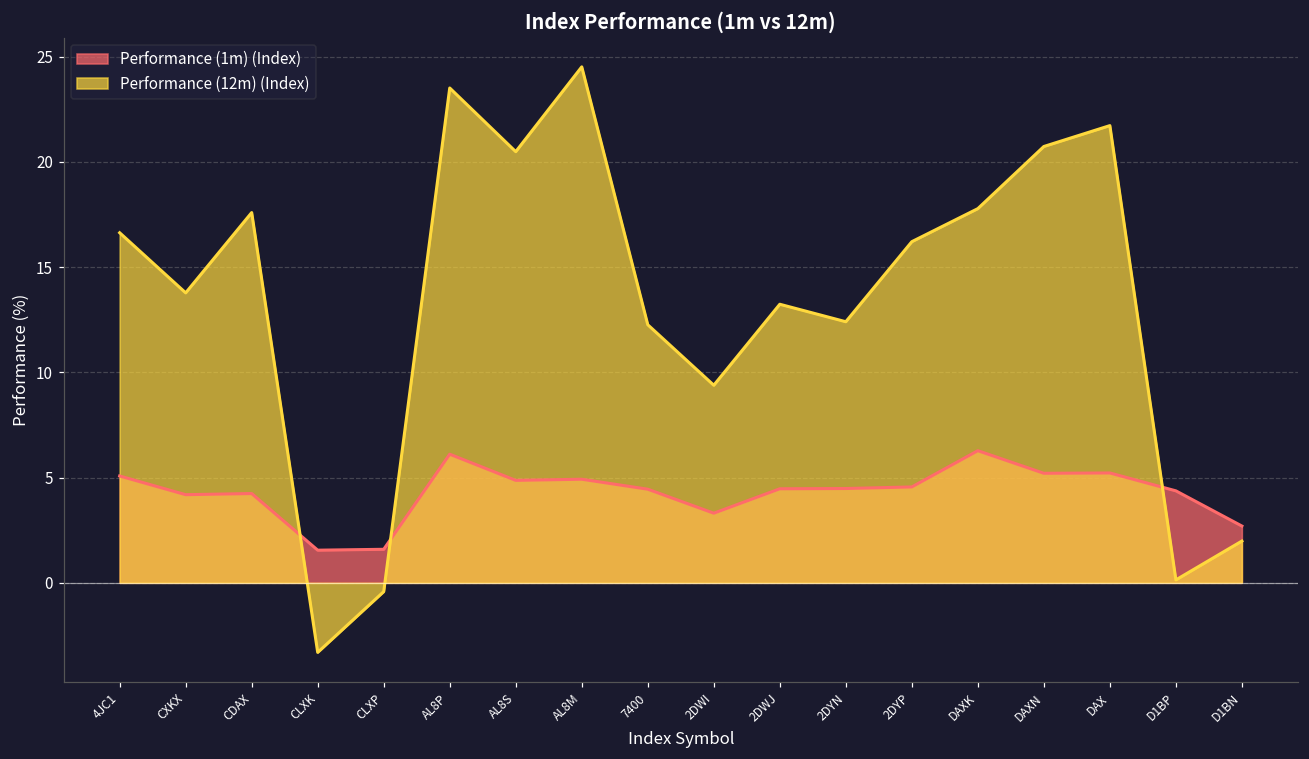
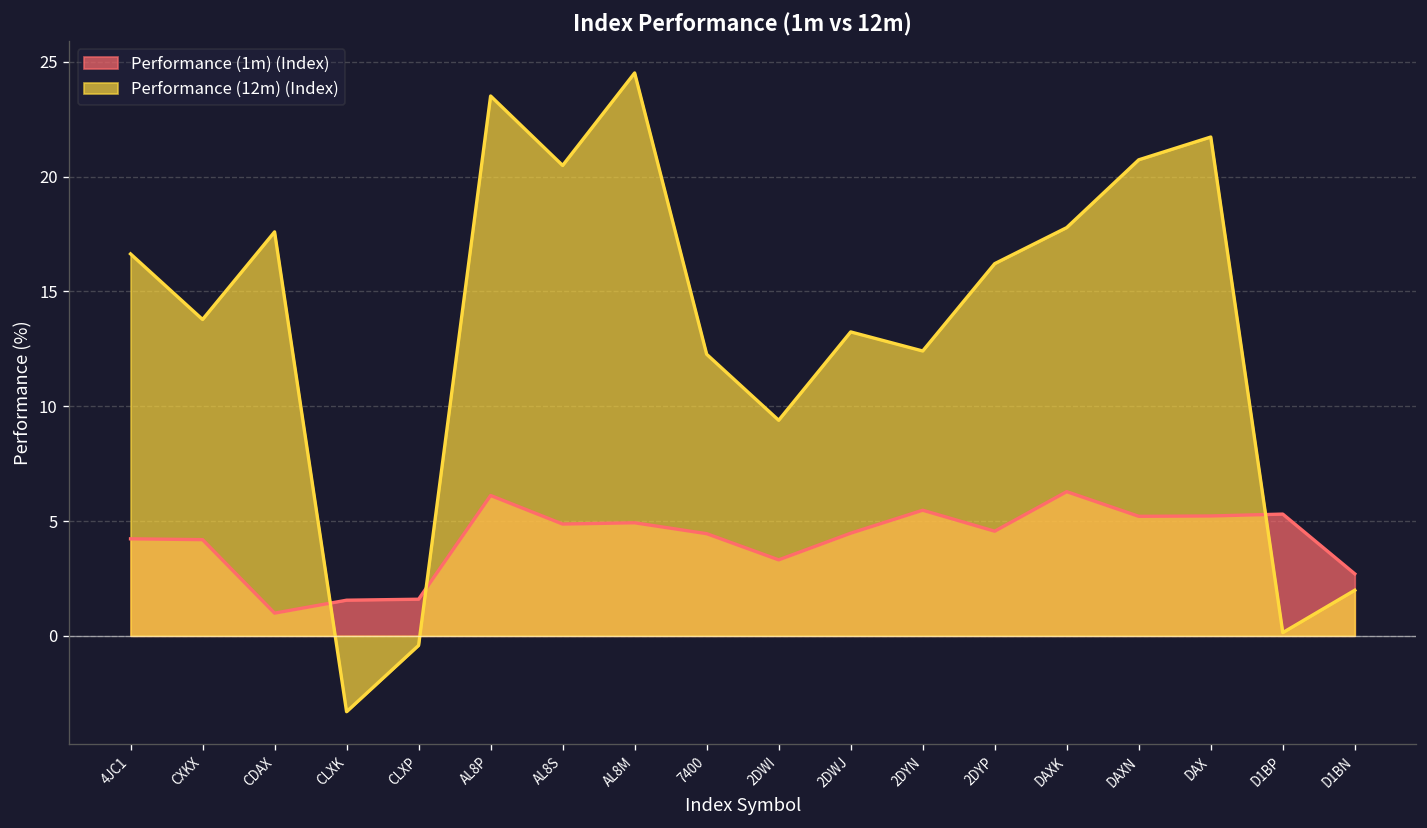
Performance (1m) (Index), 4JC1: 5.1 -> 4.2
Performance (1m) (Index), CDAX: 4.2 -> 1.0
Performance (1m) (Index), 2DYN: 4.5 -> 5.5
Performance (1m) (Index), D1BP: 4.4 -> 5.3
